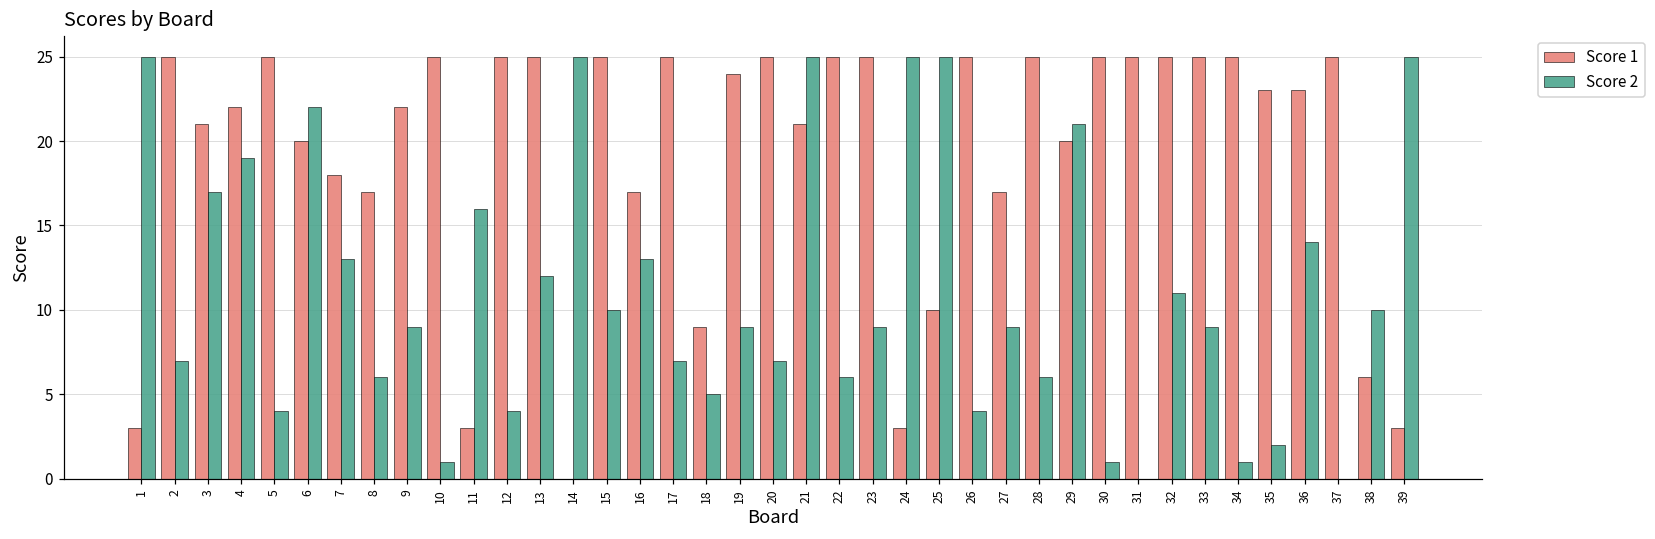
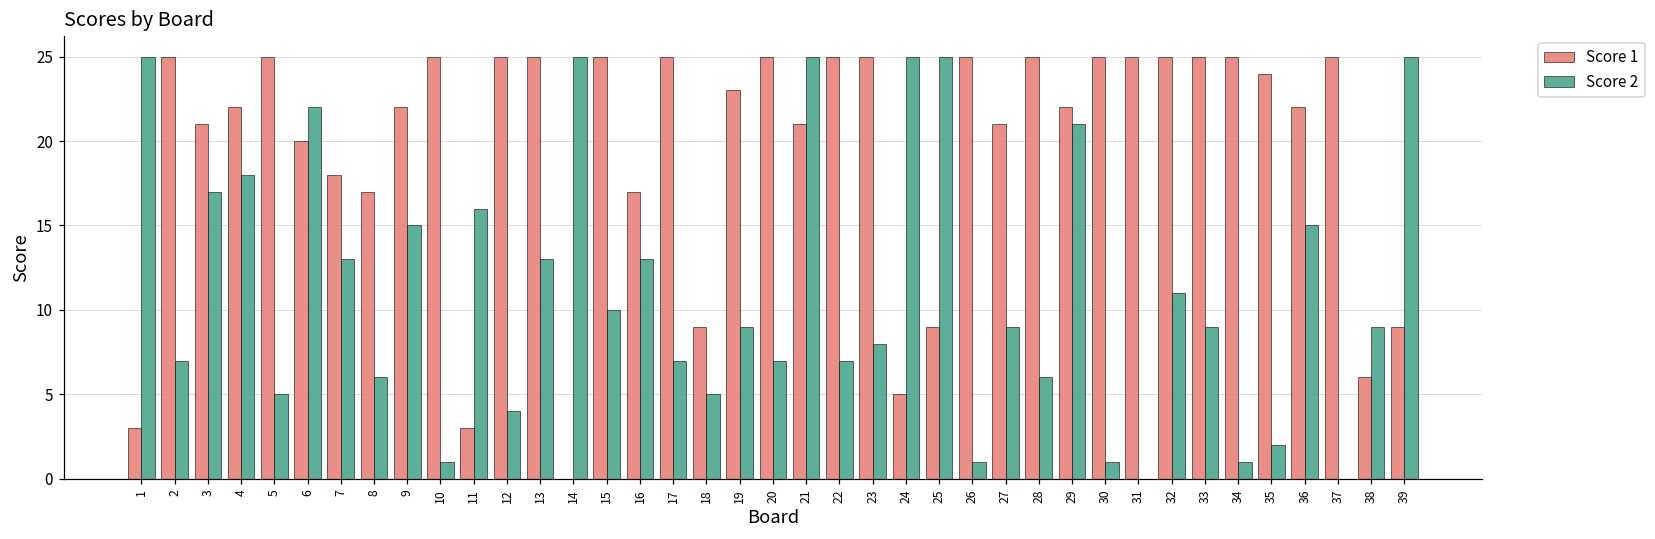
Score 2, 4: 19 -> 18
Score 2, 5: 4 -> 5
Score 2, 9: 9 -> 15
Score 2, 13: 12 -> 13
Score 1, 19: 24 -> 23
Score 2, 22: 6 -> 7
Score 2, 23: 9 -> 8
Score 1, 24: 3 -> 5
Score 1, 25: 10 -> 9
Score 2, 26: 4 -> 1
Score 1, 27: 17 -> 21
Score 1, 29: 20 -> 22
Score 1, 35: 23 -> 24
Score 1, 36: 23 -> 22
Score 2, 36: 14 -> 15
Score 2, 38: 10 -> 9
Score 1, 39: 3 -> 9
